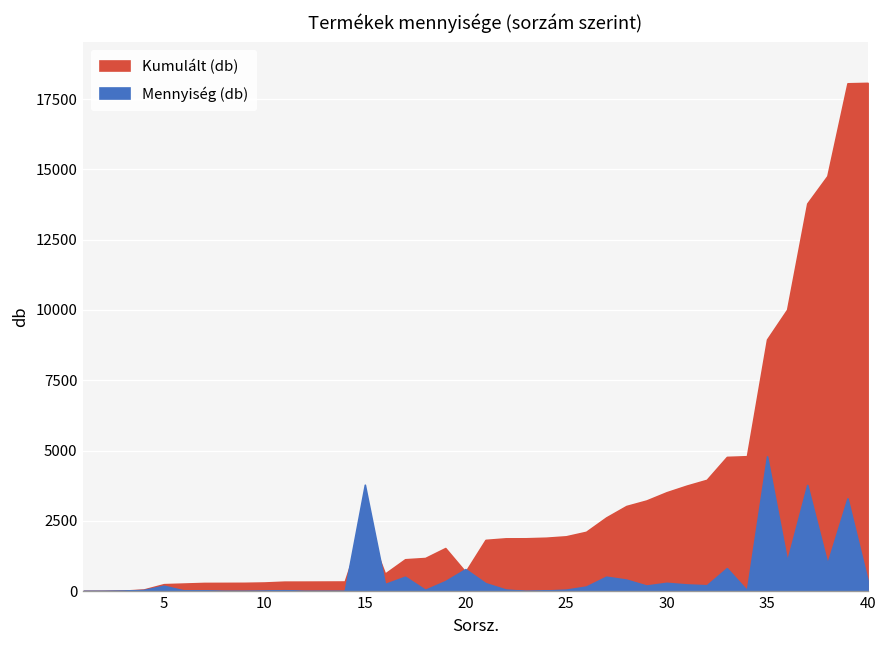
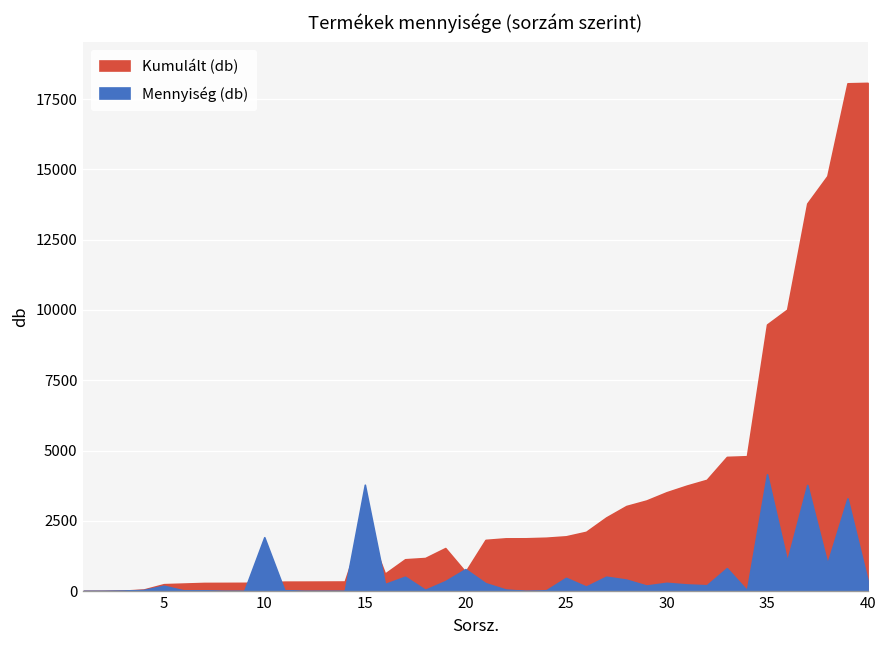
Mennyiség (db), 10: 0 -> 1900
Mennyiség (db), 25: 100 -> 500
Kumulált (db), 35: 9000 -> 9500
Mennyiség (db), 35: 4800 -> 4200
